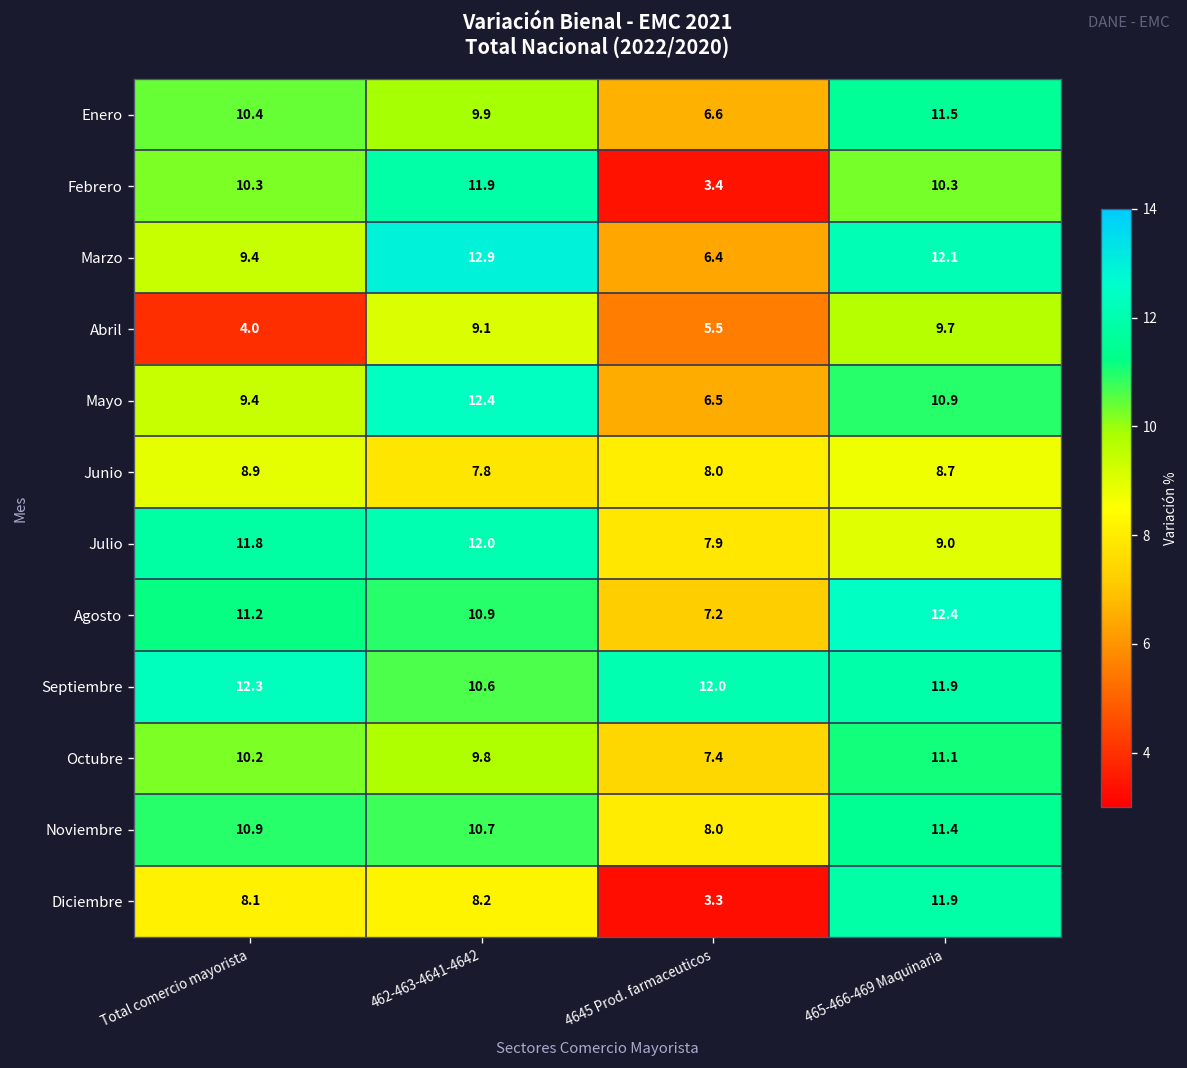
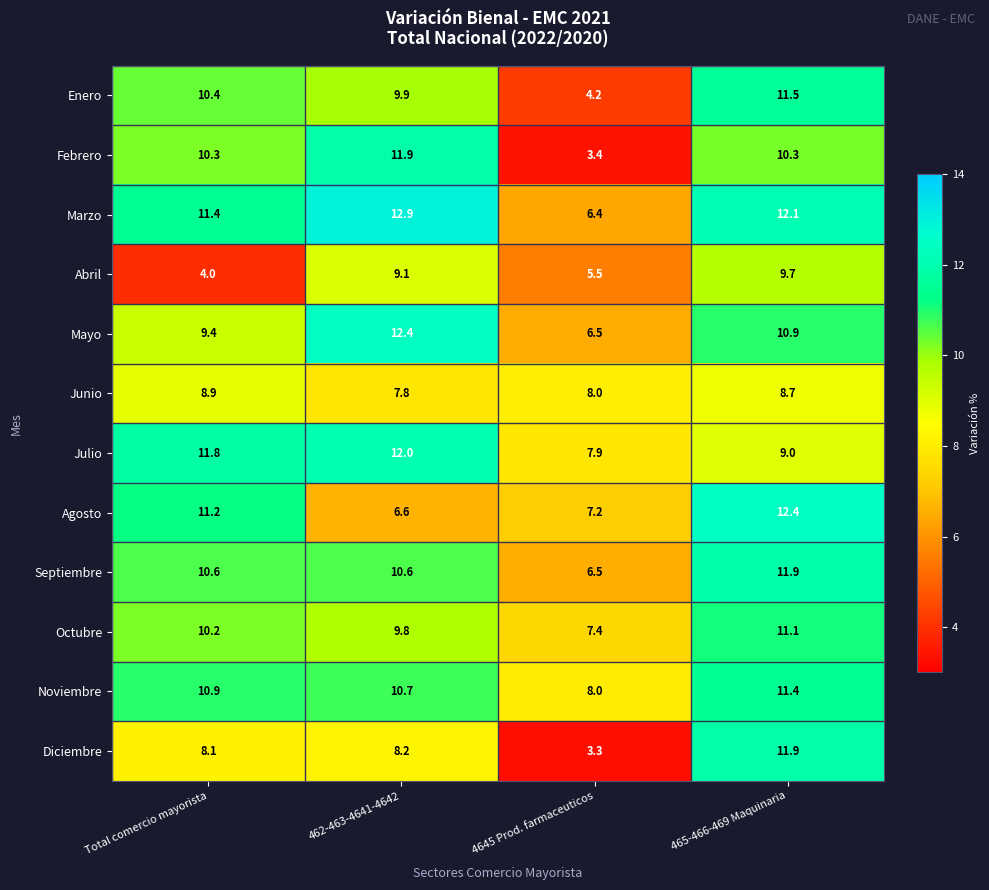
Enero, 4645 Prod. farmaceuticos: 6.6 -> 4.2
Marzo, Total comercio mayorista: 9.4 -> 11.4
Agosto, 462-463-4641-4642: 10.9 -> 6.6
Septiembre, Total comercio mayorista: 12.3 -> 10.6
Septiembre, 4645 Prod. farmaceuticos: 12.0 -> 6.5
